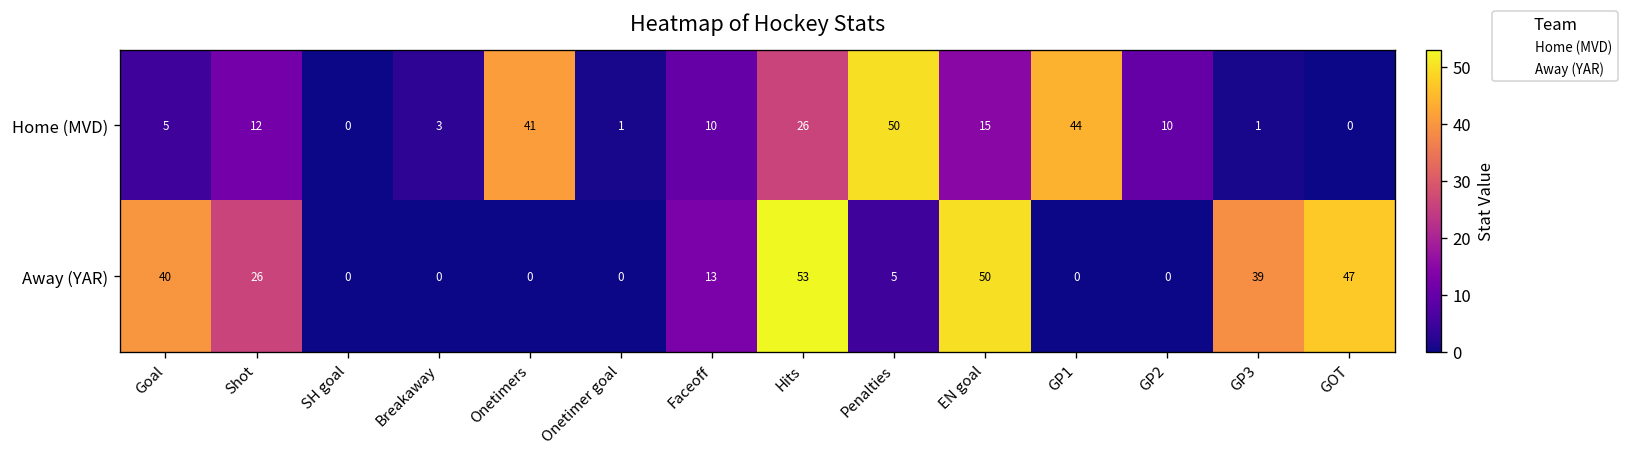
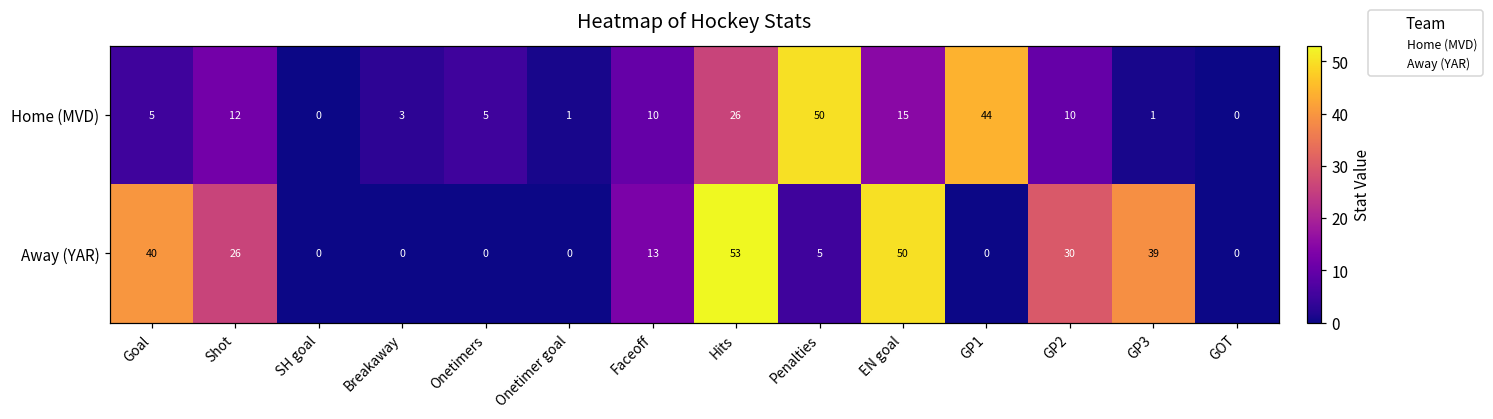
Home (MVD), Onetimers: 41 -> 5
Away (YAR), GP2: 0 -> 30
Away (YAR), GOT: 47 -> 0
